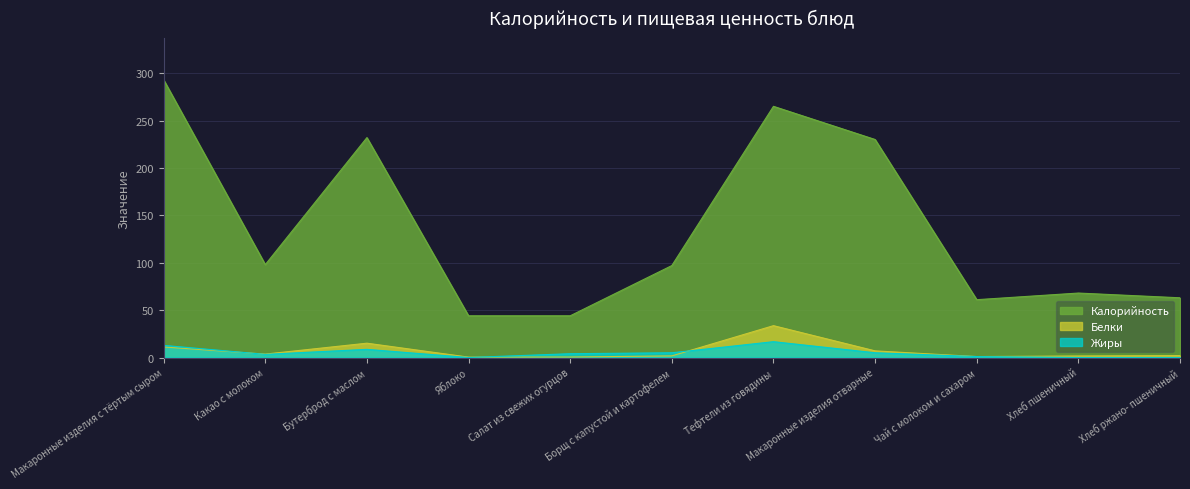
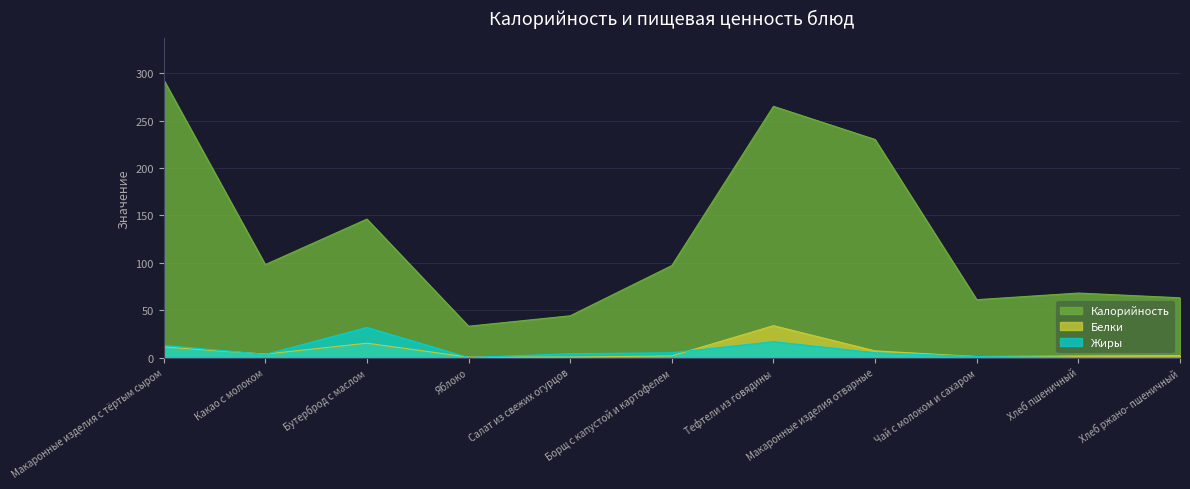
Калорийность, Бутерброд с маслом: 230 -> 150
Жиры, Бутерброд с маслом: 10 -> 30
Калорийность, Яблоко: 40 -> 30
